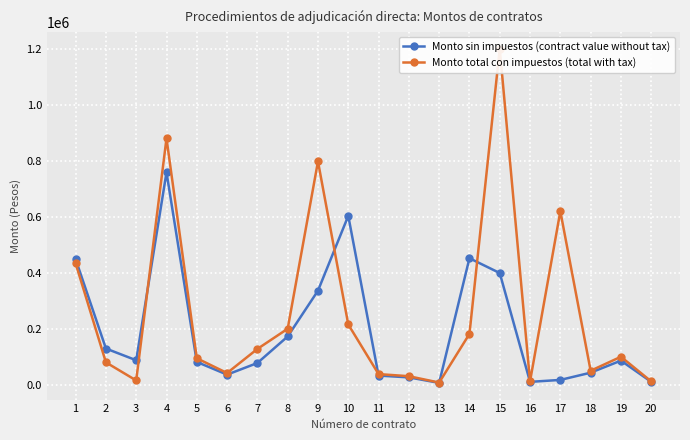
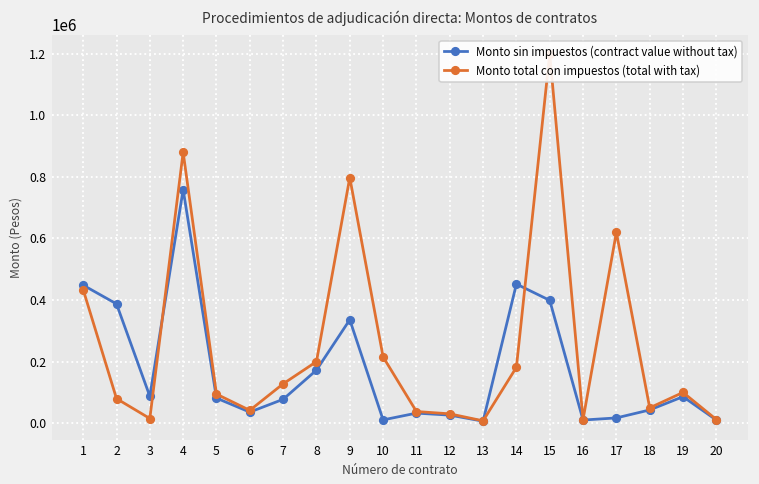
Monto sin impuestos (contract value without tax), 2: 130000 -> 390000
Monto sin impuestos (contract value without tax), 10: 600000 -> 10000
